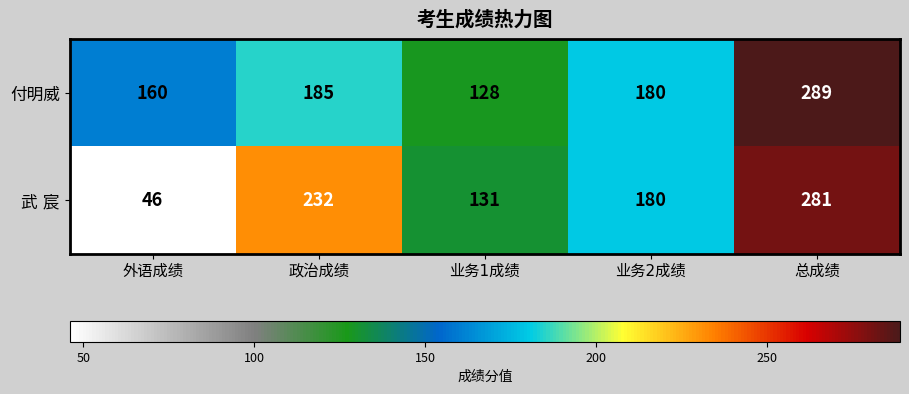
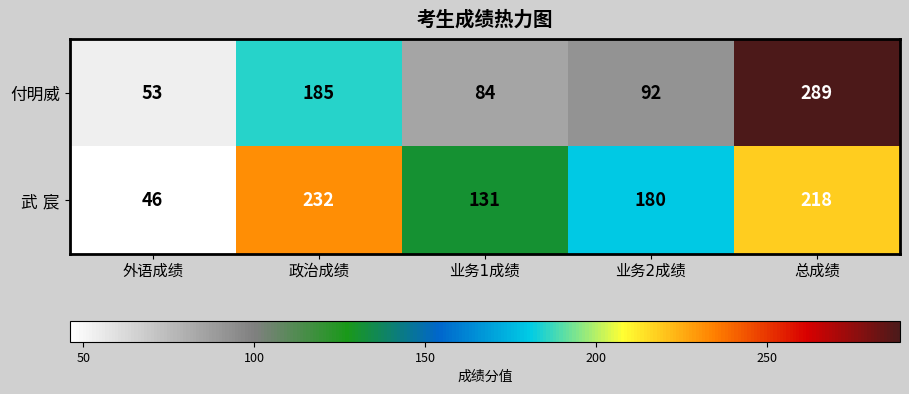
付明威, 外语成绩: 160 -> 53
付明威, 业务1成绩: 128 -> 84
付明威, 业务2成绩: 180 -> 92
武 宸, 总成绩: 281 -> 218
